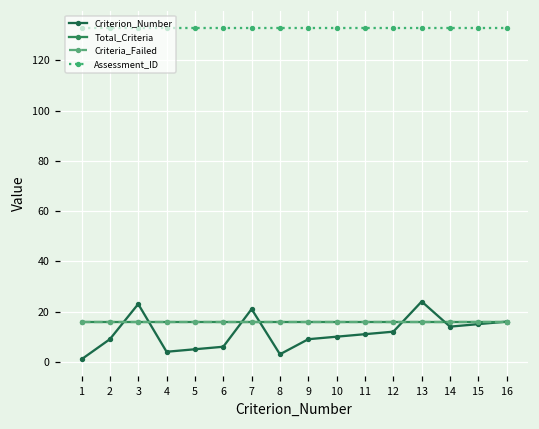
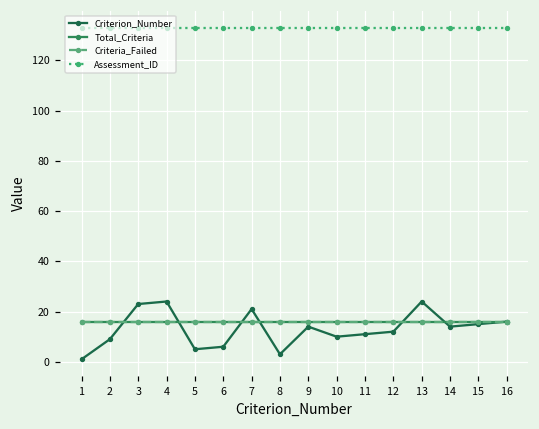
Criterion_Number, 4: 4 -> 24
Criterion_Number, 9: 9 -> 14
